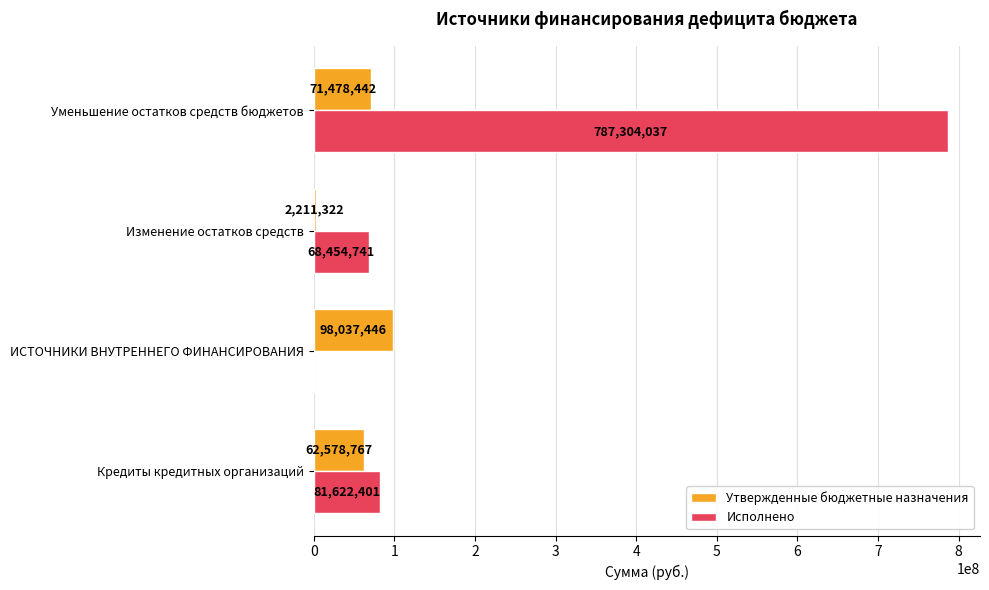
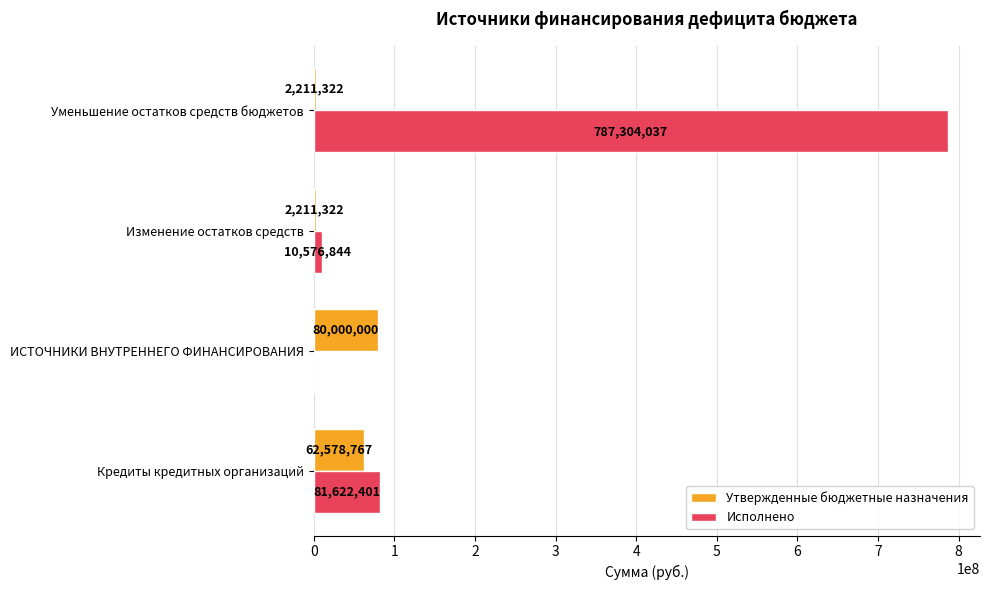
Утвержденные бюджетные назначения, Уменьшение остатков средств бюджетов: 71,478,442 -> 2,211,322
Исполнено, Изменение остатков средств: 68,454,741 -> 10,576,844
Утвержденные бюджетные назначения, ИСТОЧНИКИ ВНУТРЕННЕГО ФИНАНСИРОВАНИЯ: 98,037,446 -> 80,000,000
